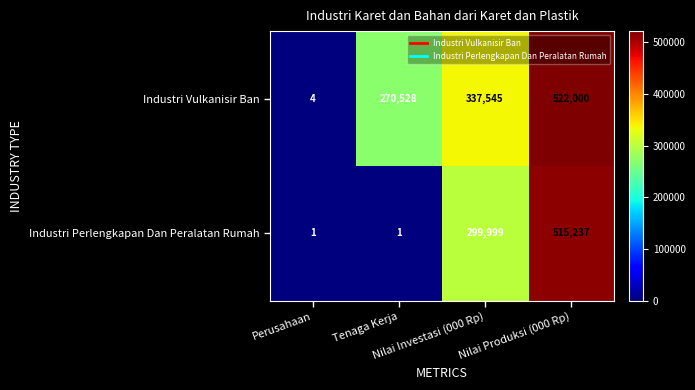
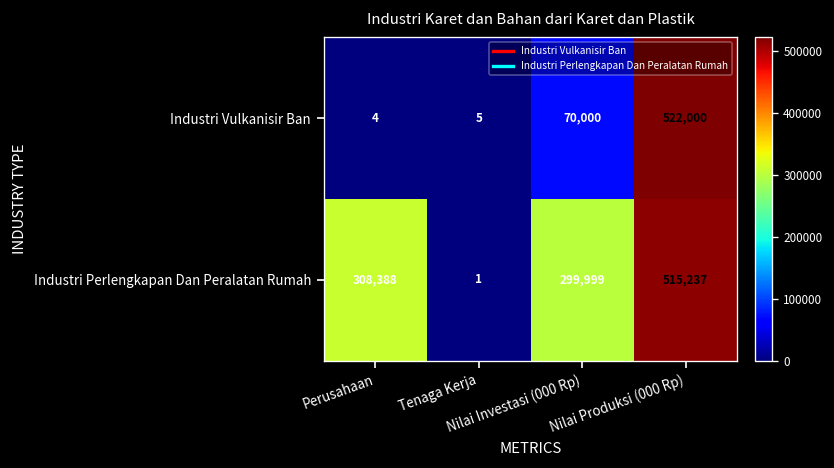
Industri Vulkanisir Ban, Tenaga Kerja: 270,528 -> 5
Industri Vulkanisir Ban, Nilai Investasi (000 Rp): 337,545 -> 70,000
Industri Perlengkapan Dan Peralatan Rumah, Perusahaan: 1 -> 308,388
